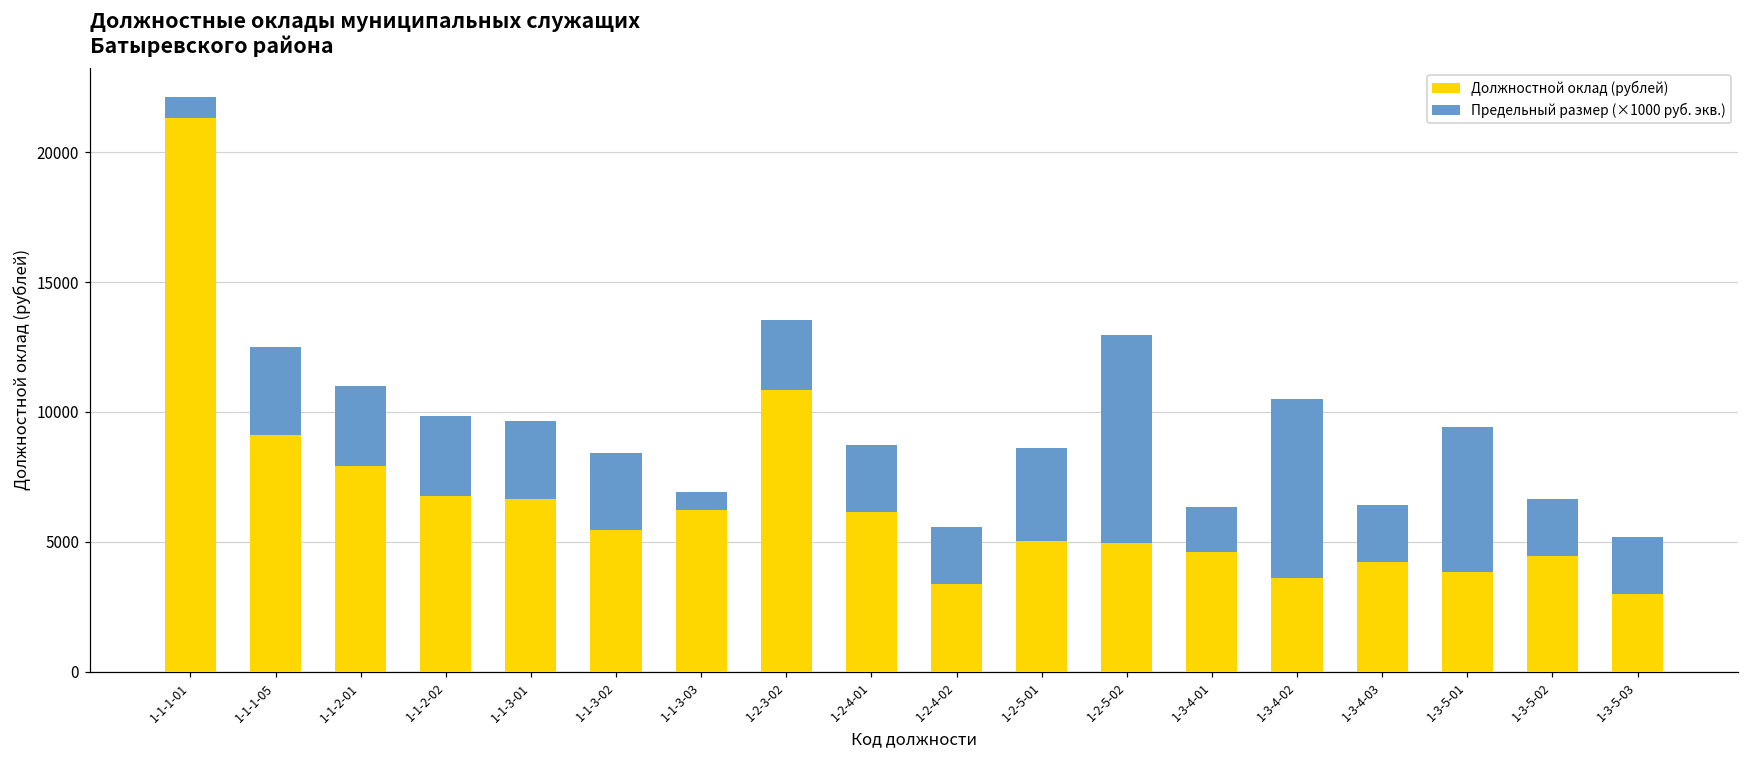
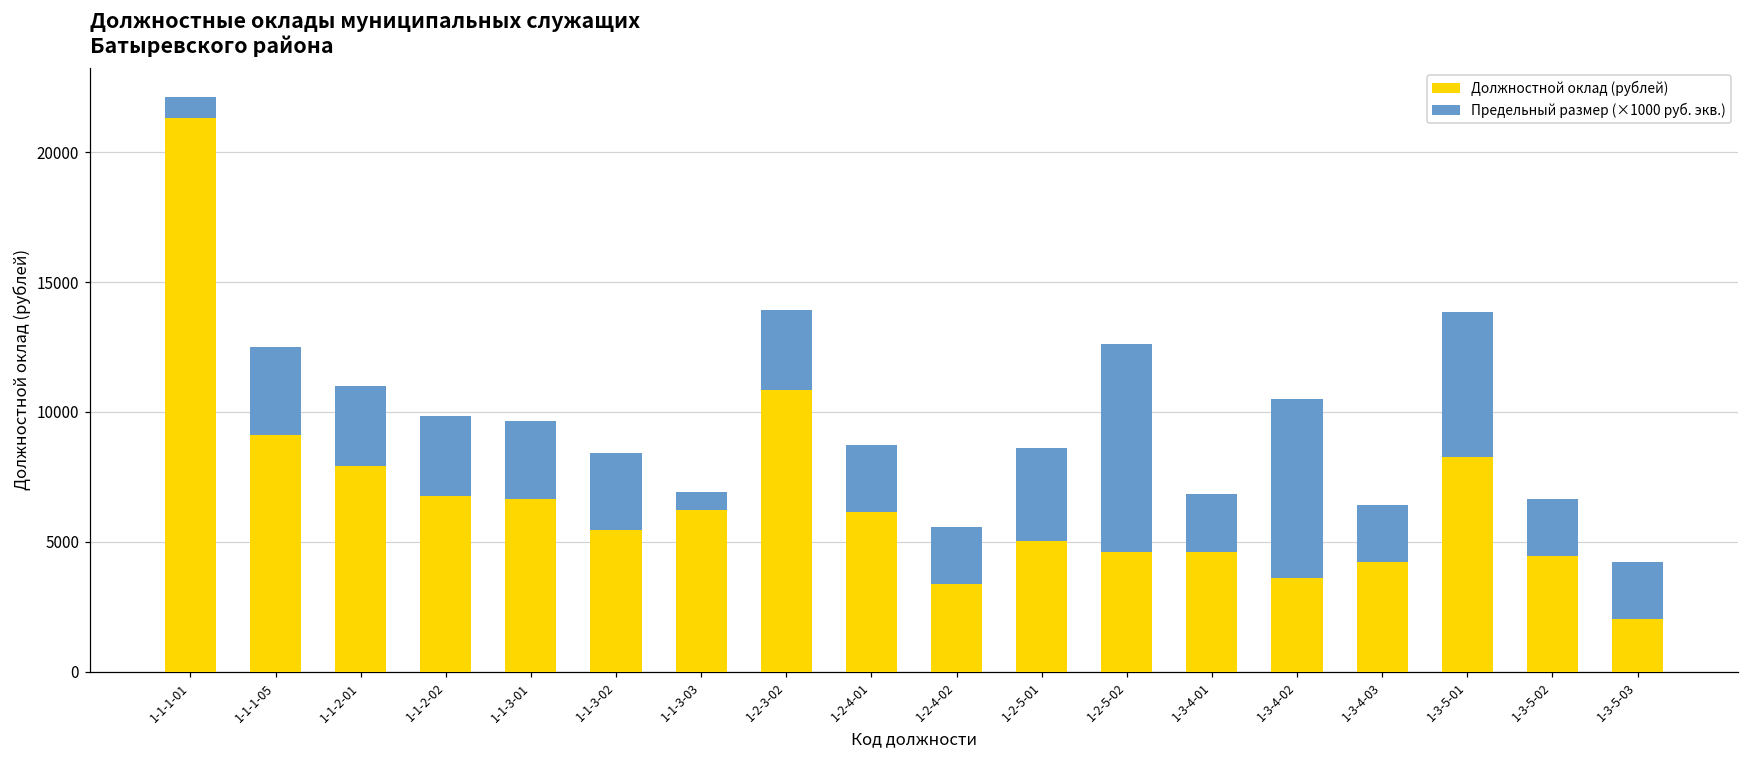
Предельный размер (×1000 руб. экв.), 1-2-3-02: 2700 -> 3100
Должностной оклад (рублей), 1-2-5-02: 5000 -> 4600
Предельный размер (×1000 руб. экв.), 1-3-4-01: 1700 -> 2200
Должностной оклад (рублей), 1-3-5-01: 3800 -> 8200
Должностной оклад (рублей), 1-3-5-03: 3000 -> 2000
